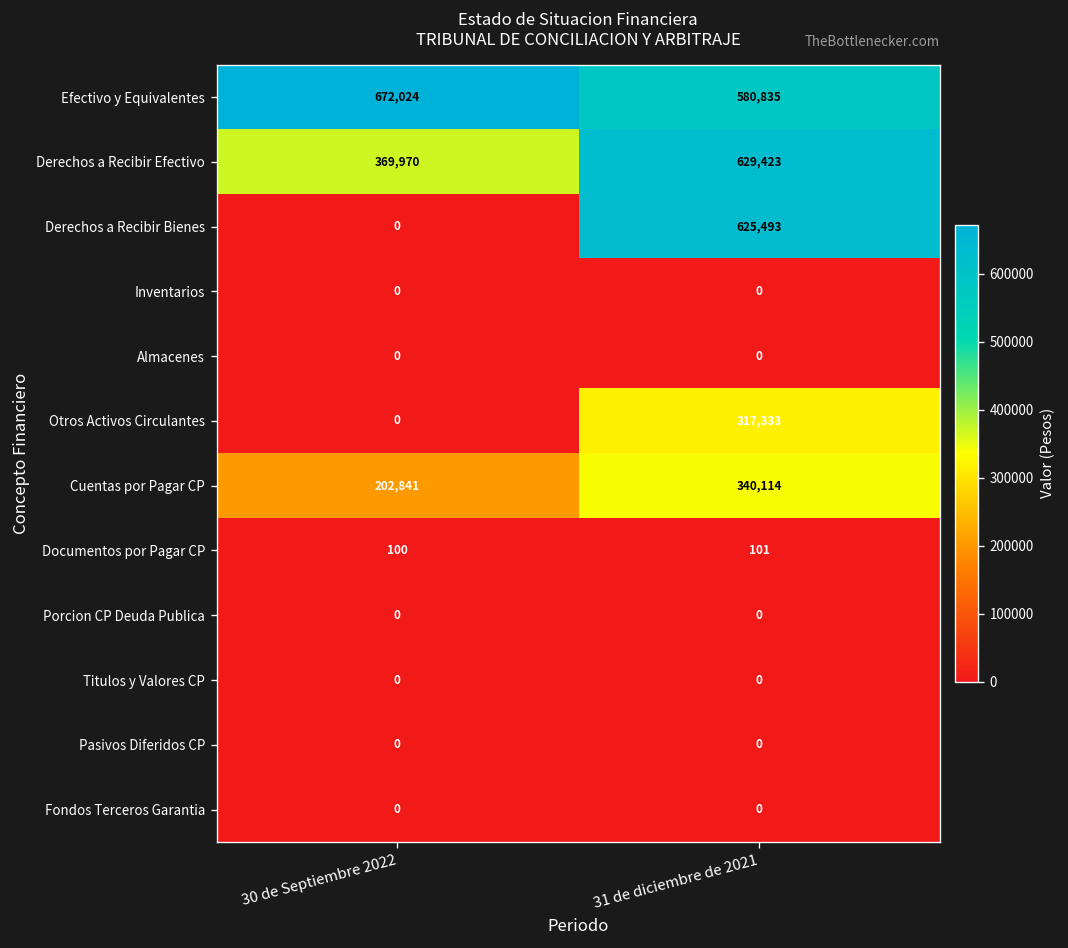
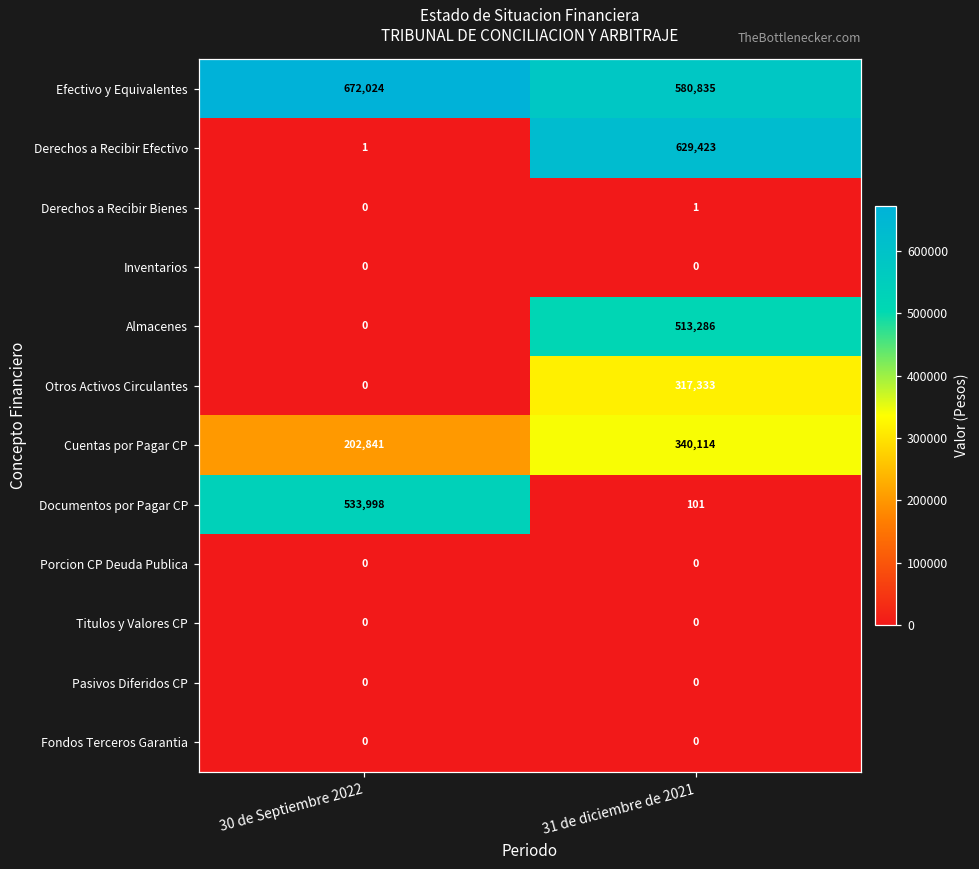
Derechos a Recibir Efectivo, 30 de Septiembre 2022: 369,970 -> 1
Derechos a Recibir Bienes, 31 de diciembre de 2021: 625,493 -> 1
Almacenes, 31 de diciembre de 2021: 0 -> 513,286
Documentos por Pagar CP, 30 de Septiembre 2022: 100 -> 533,998
